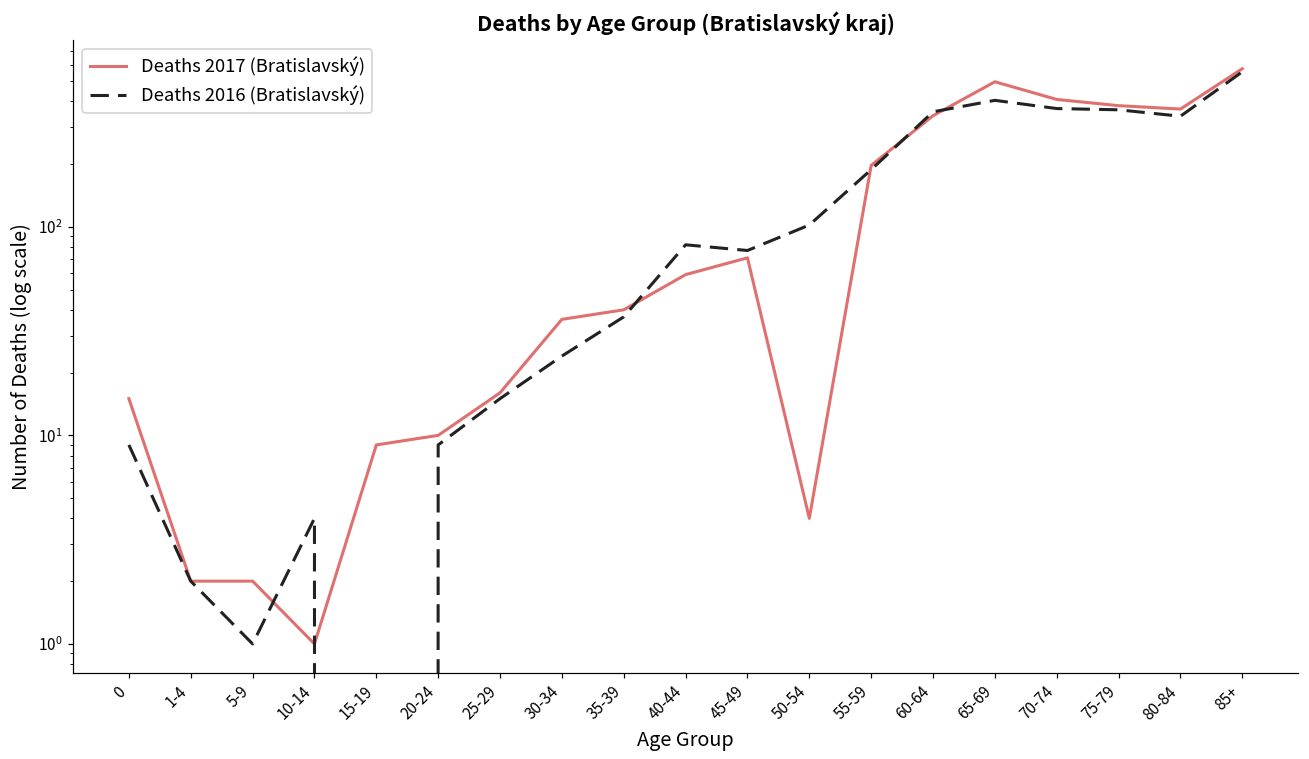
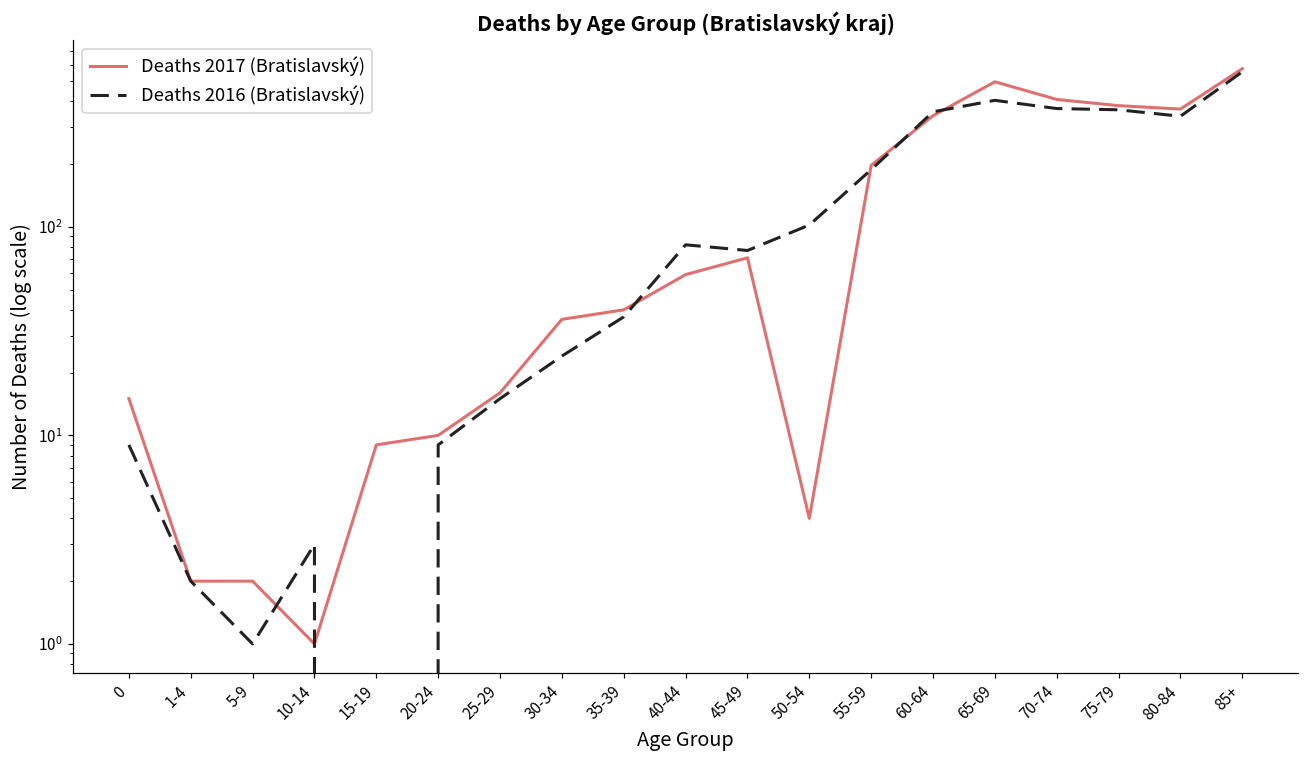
Deaths 2016 (Bratislavský), 10-14: 4 -> 3
